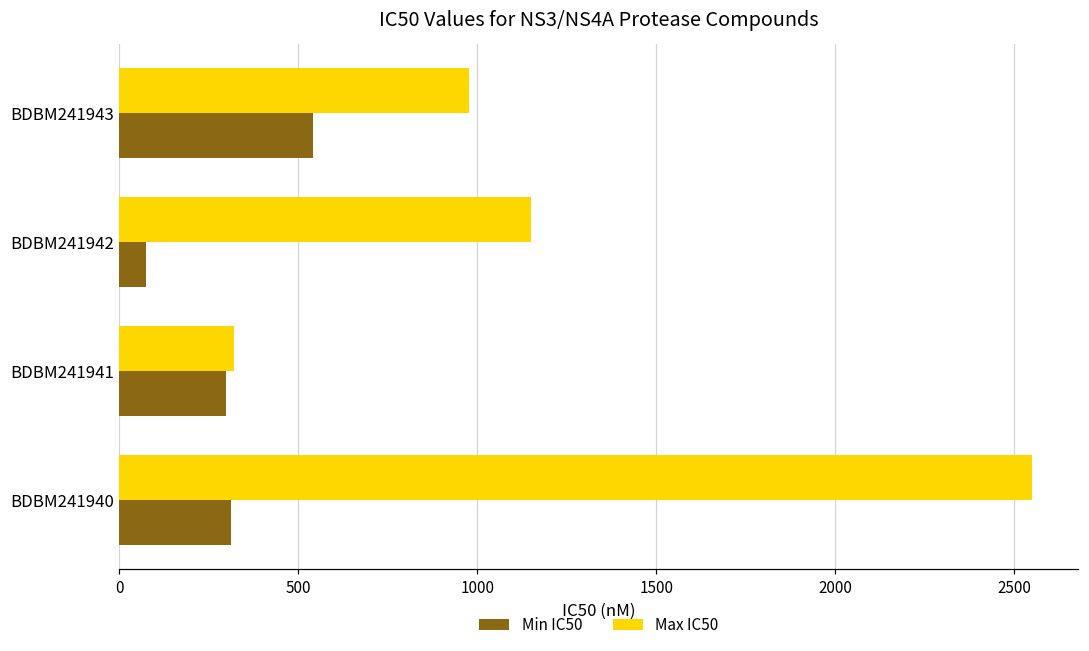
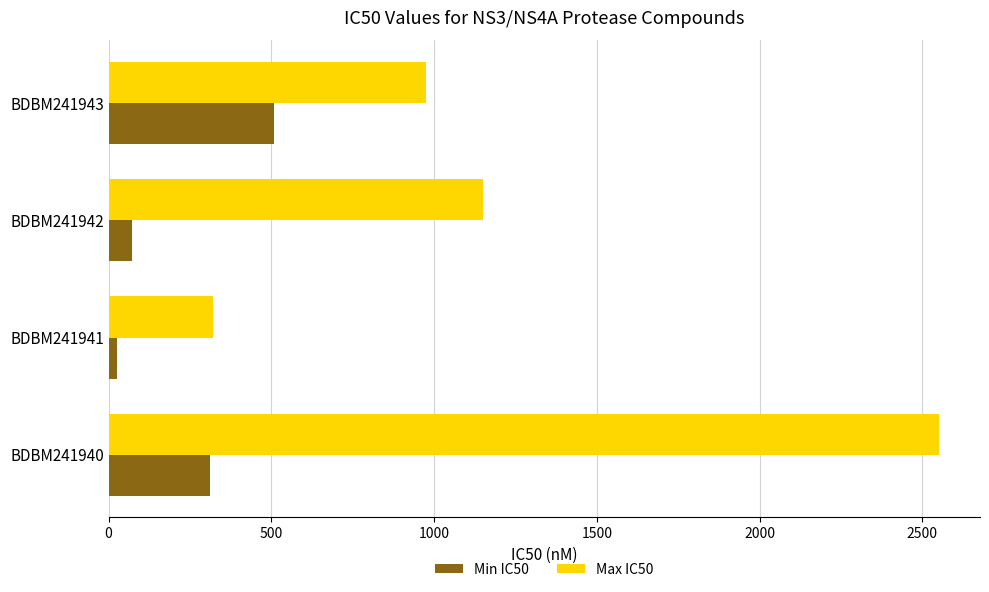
Min IC50, BDBM241943: 540 -> 510
Min IC50, BDBM241941: 300 -> 30
